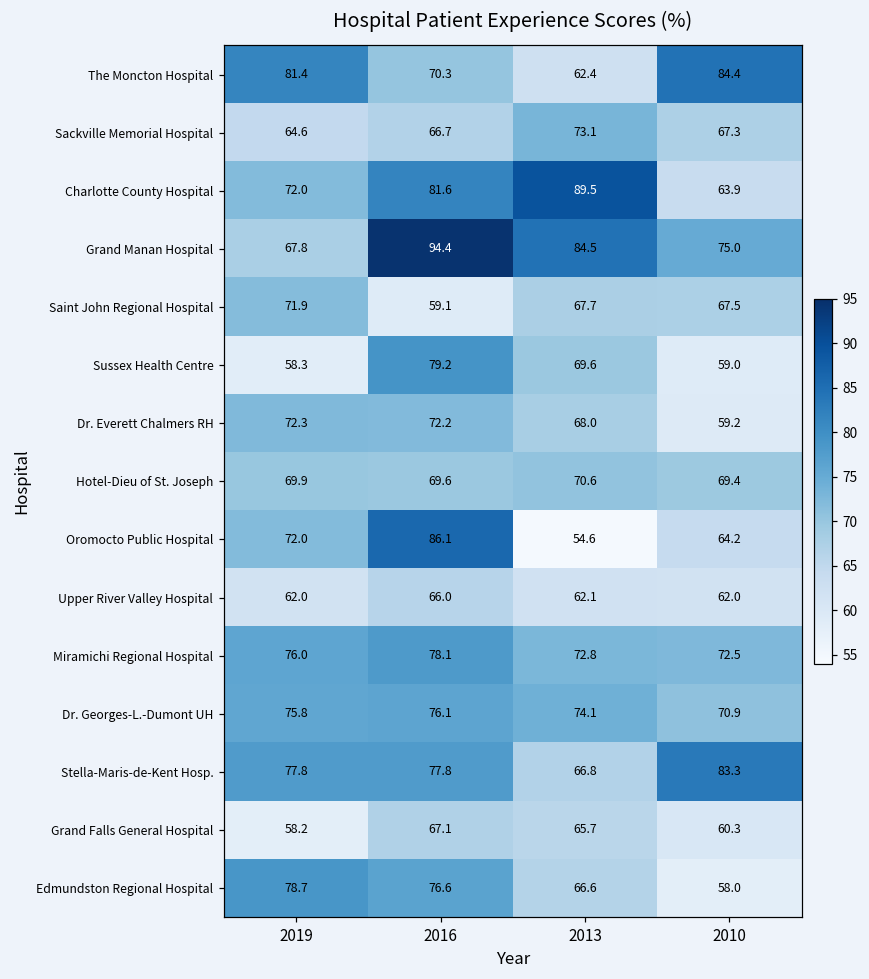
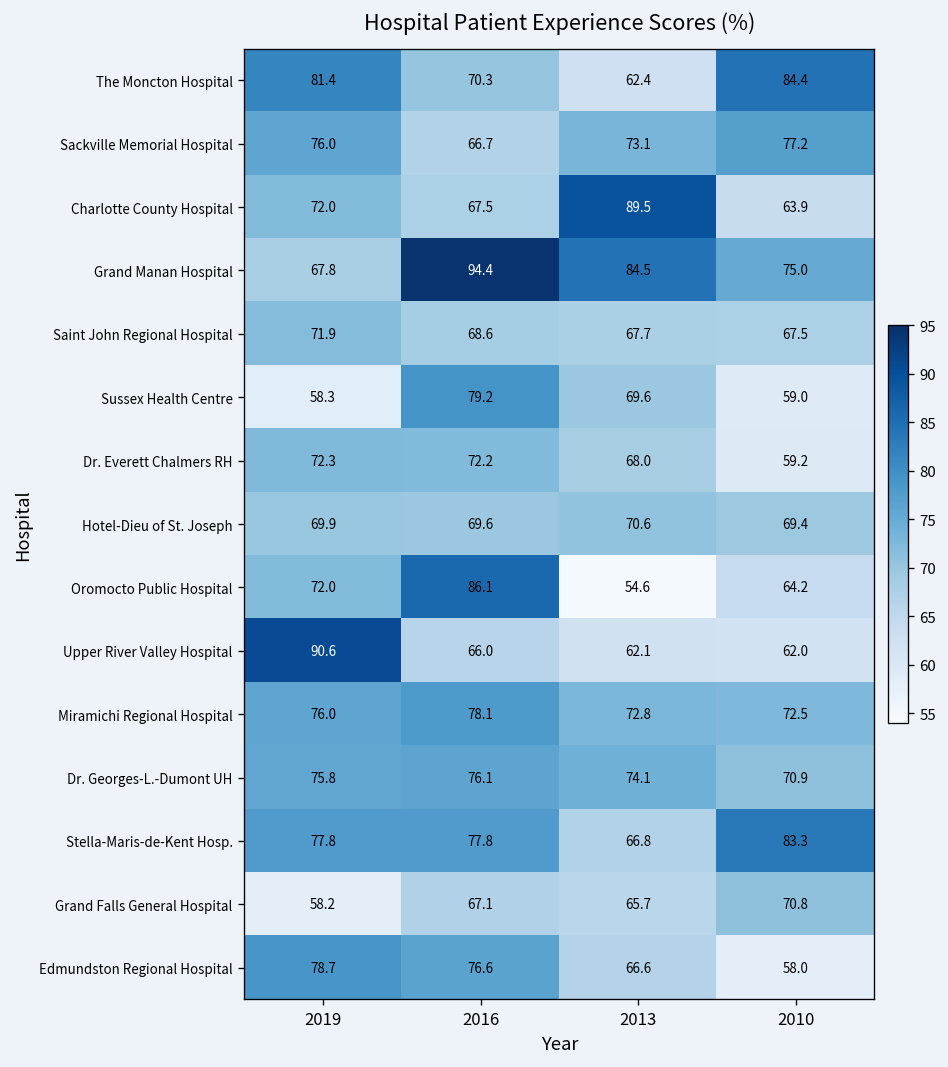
Sackville Memorial Hospital, 2019: 64.6 -> 76.0
Sackville Memorial Hospital, 2010: 67.3 -> 77.2
Charlotte County Hospital, 2016: 81.6 -> 67.5
Saint John Regional Hospital, 2016: 59.1 -> 68.6
Upper River Valley Hospital, 2019: 62.0 -> 90.6
Grand Falls General Hospital, 2010: 60.3 -> 70.8
